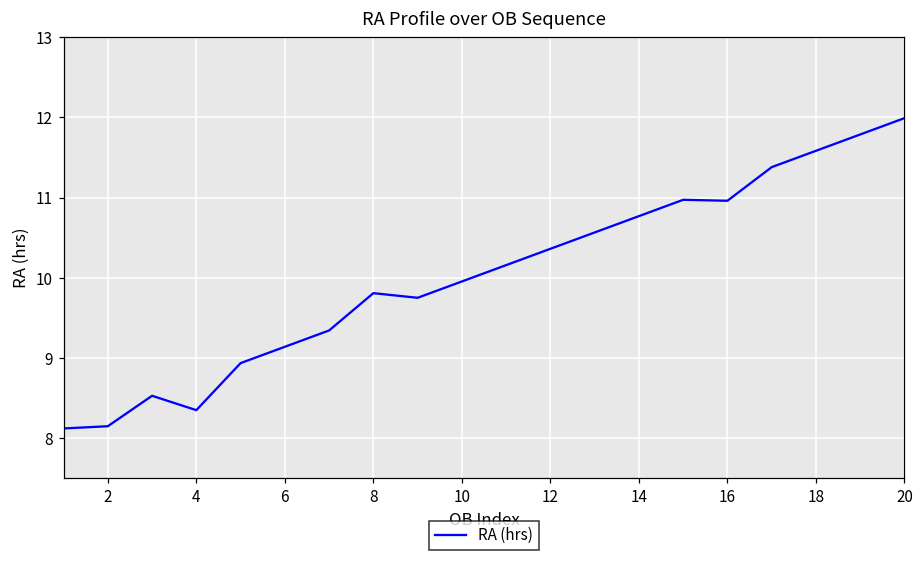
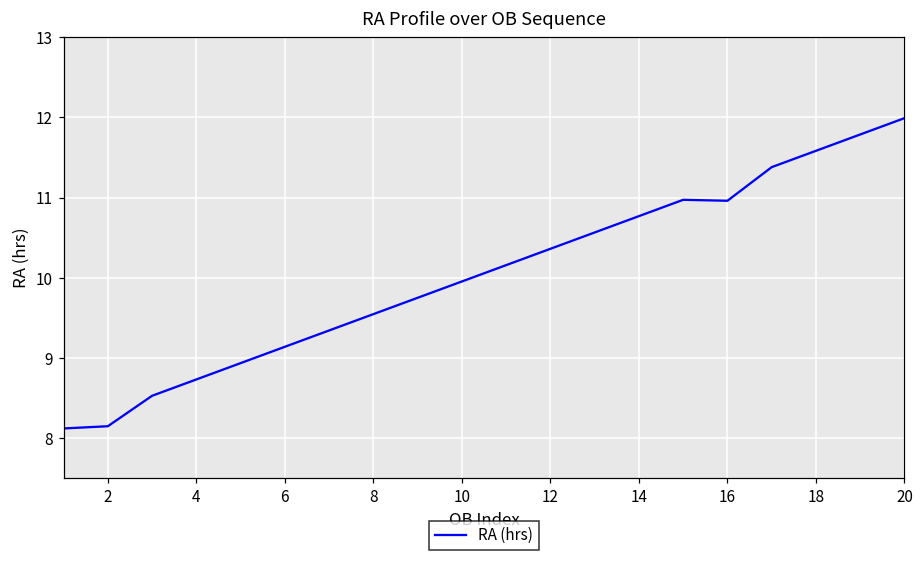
4: 8.3 -> 8.7
8: 9.8 -> 9.5
